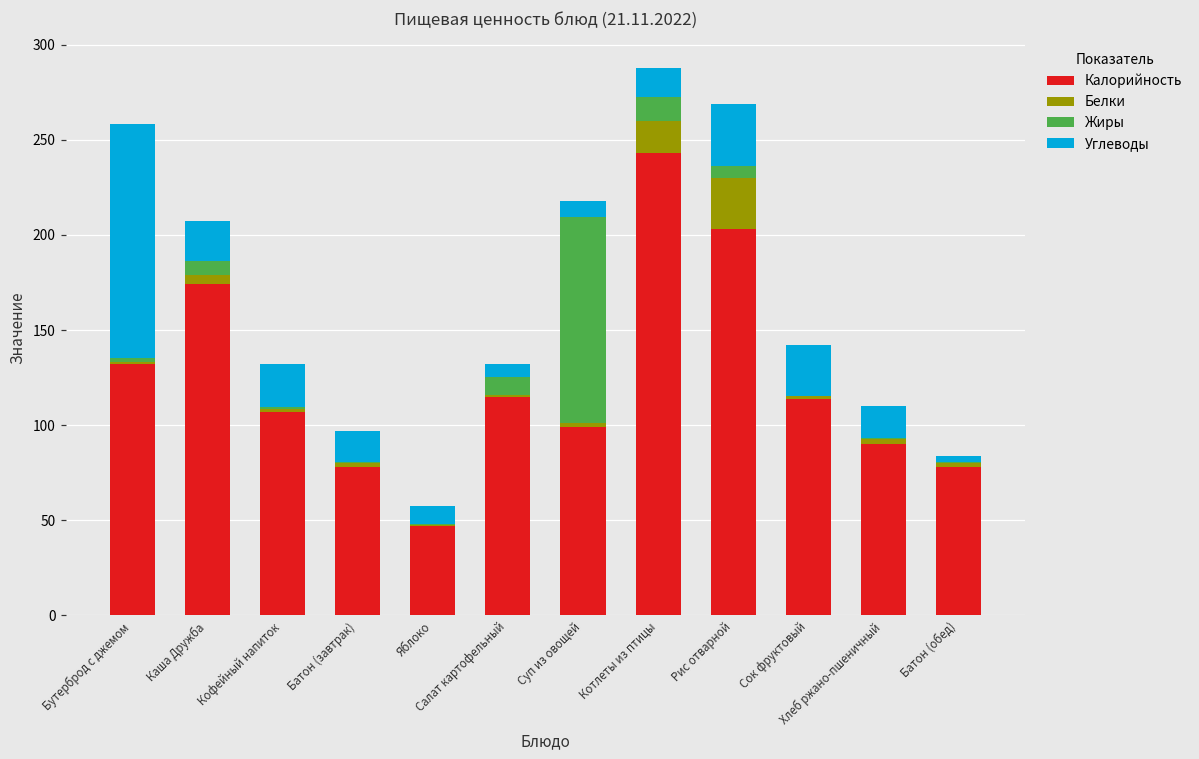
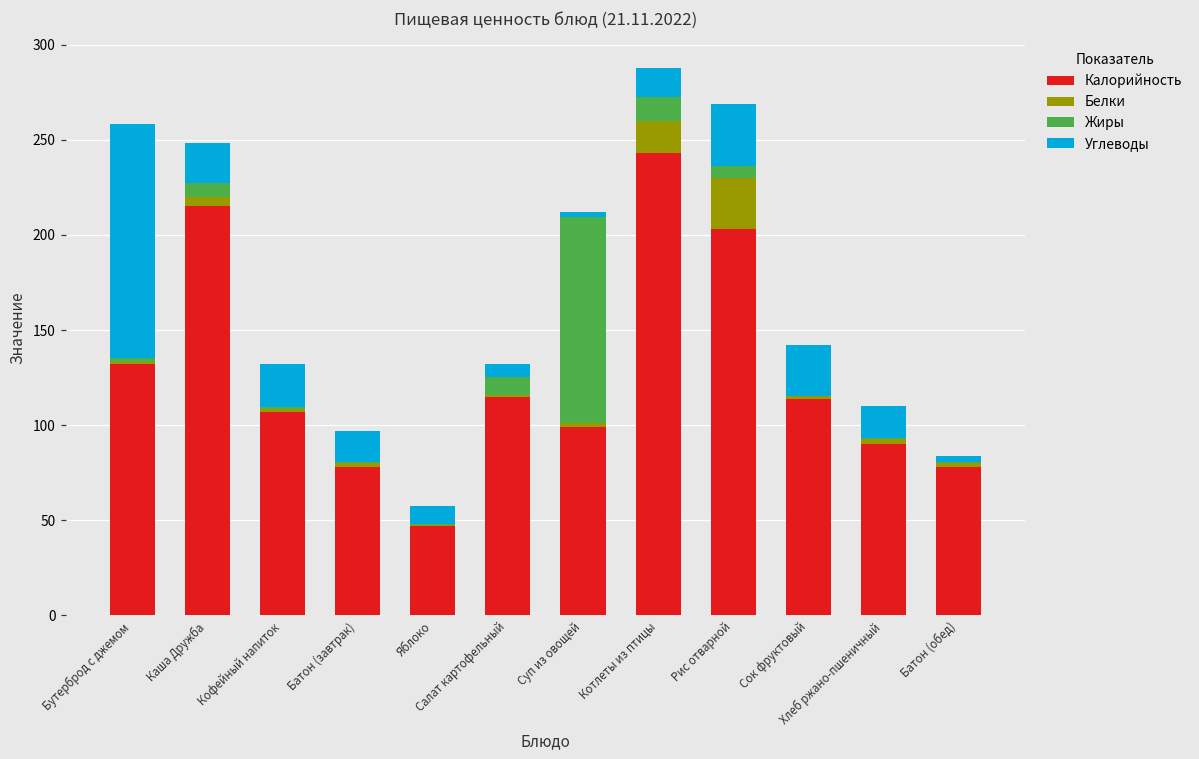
Калорийность, Каша Дружба: 174 -> 215
Углеводы, Суп из овощей: 9 -> 3
